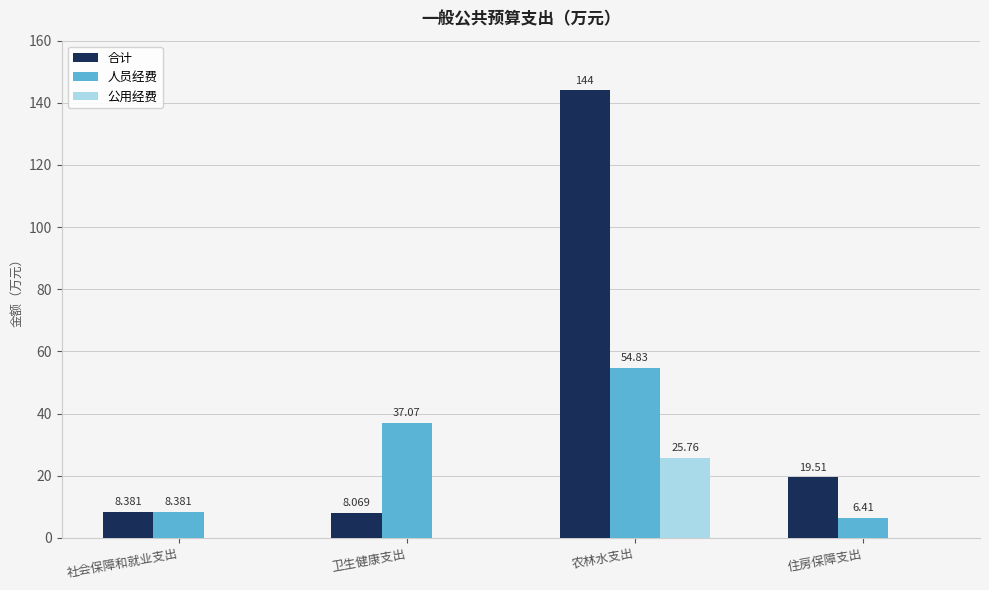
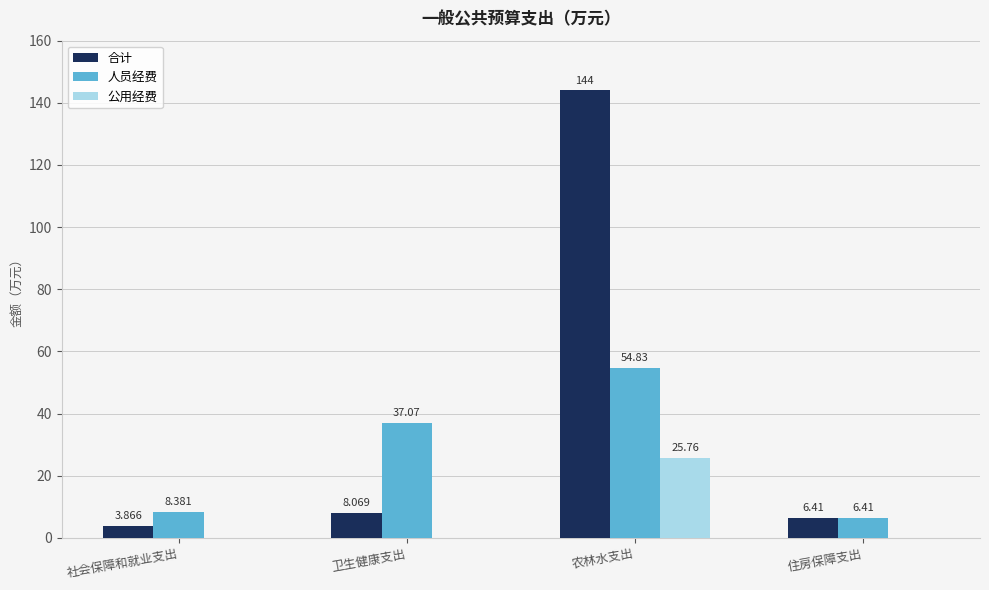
合计, 社会保障和就业支出: 8.381 -> 3.866
合计, 住房保障支出: 19.51 -> 6.41
